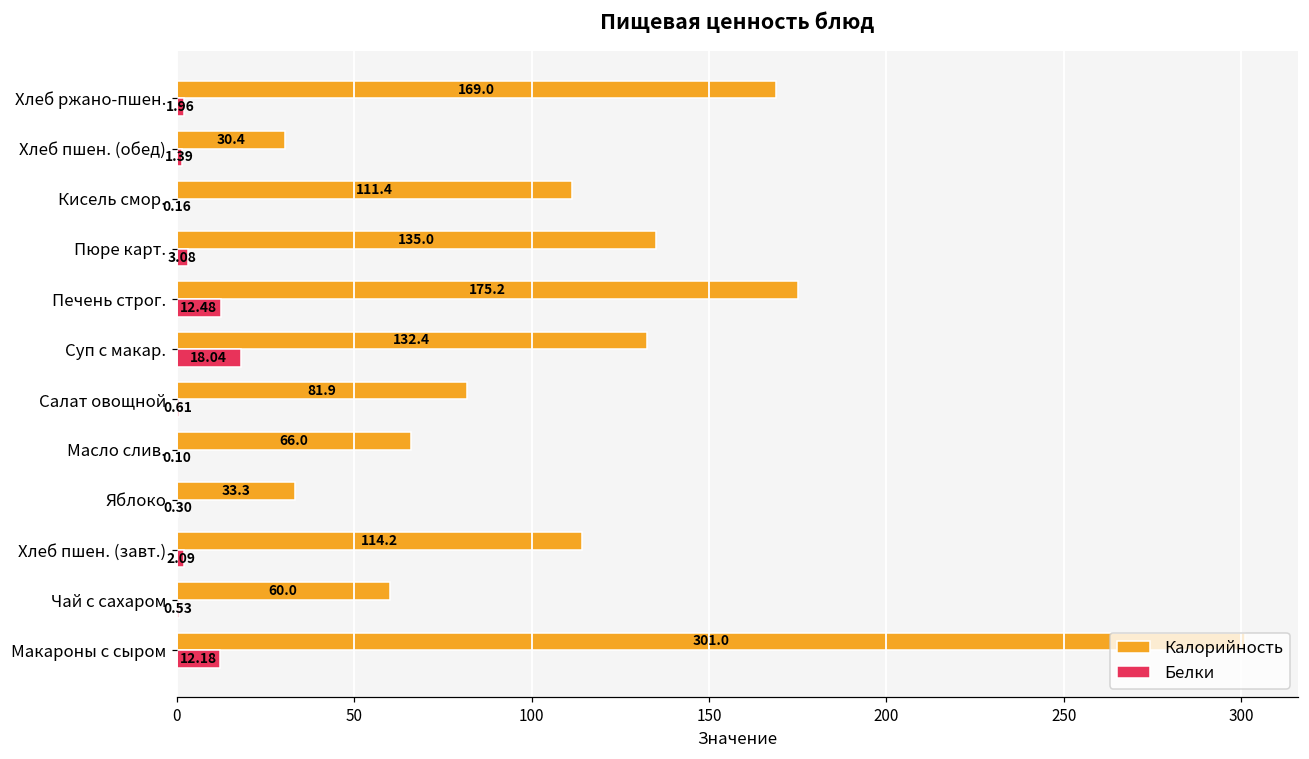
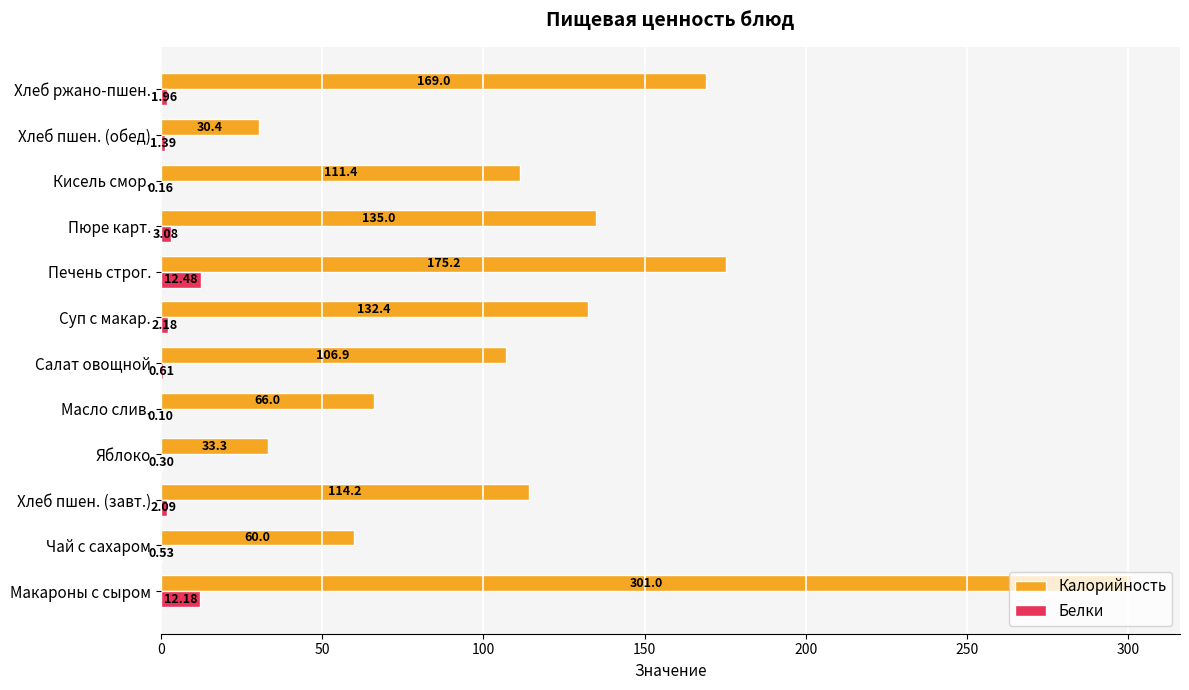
Белки, Суп с макар.: 18.04 -> 2.18
Калорийность, Салат овощной: 81.9 -> 106.9
